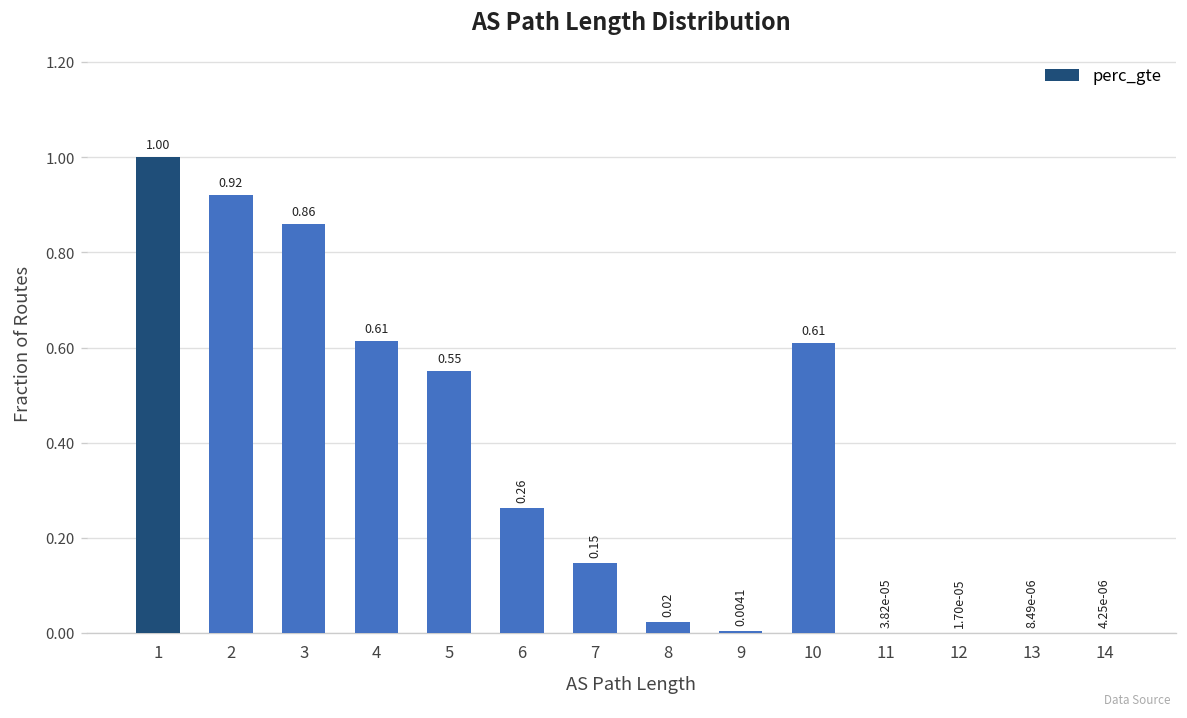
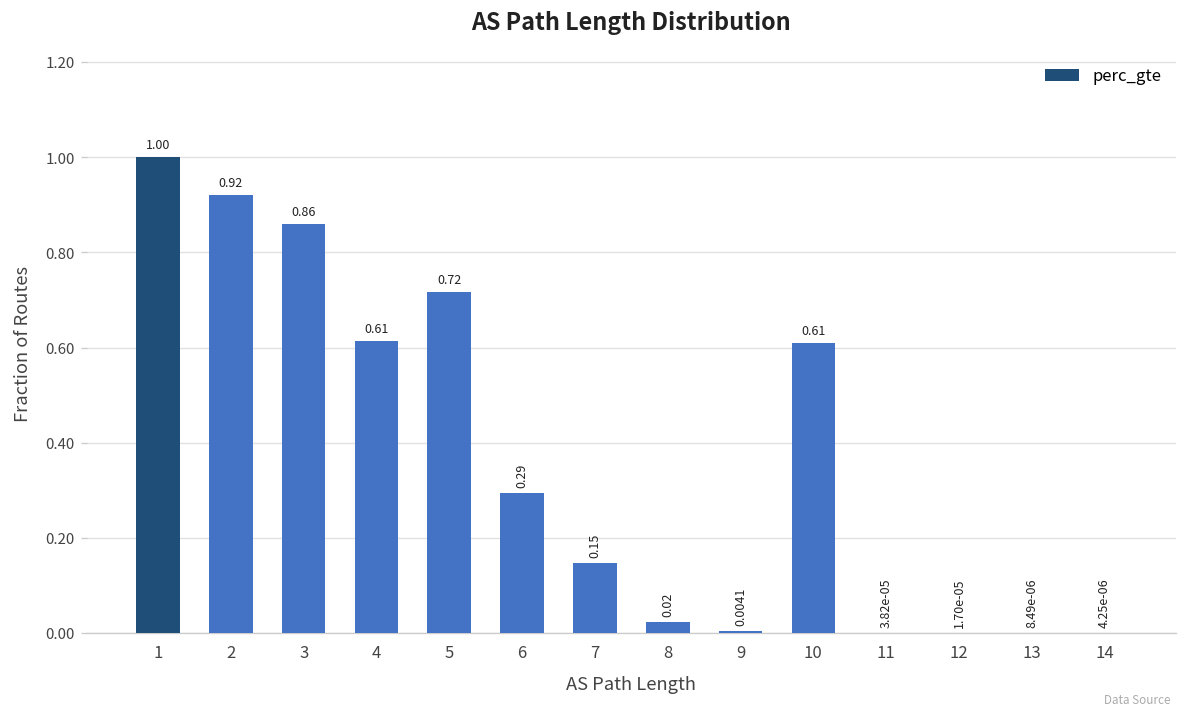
5: 0.55 -> 0.72
6: 0.26 -> 0.29
